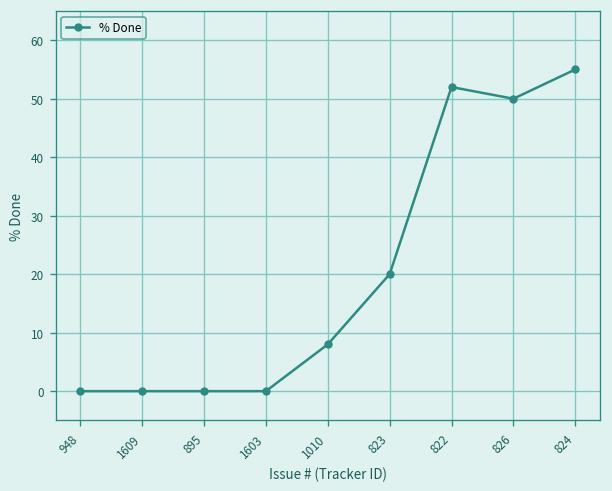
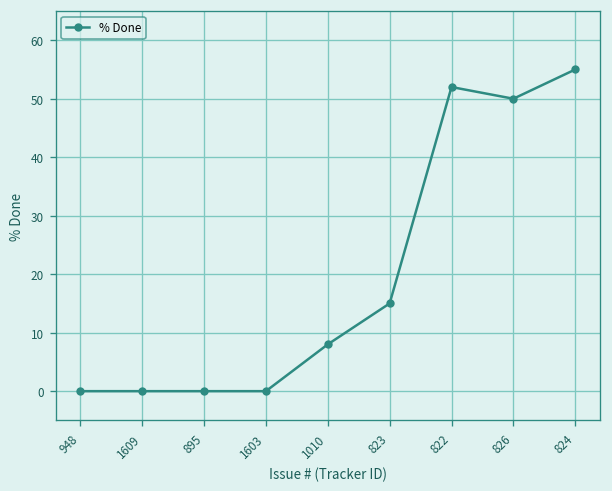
823: 20 -> 15
